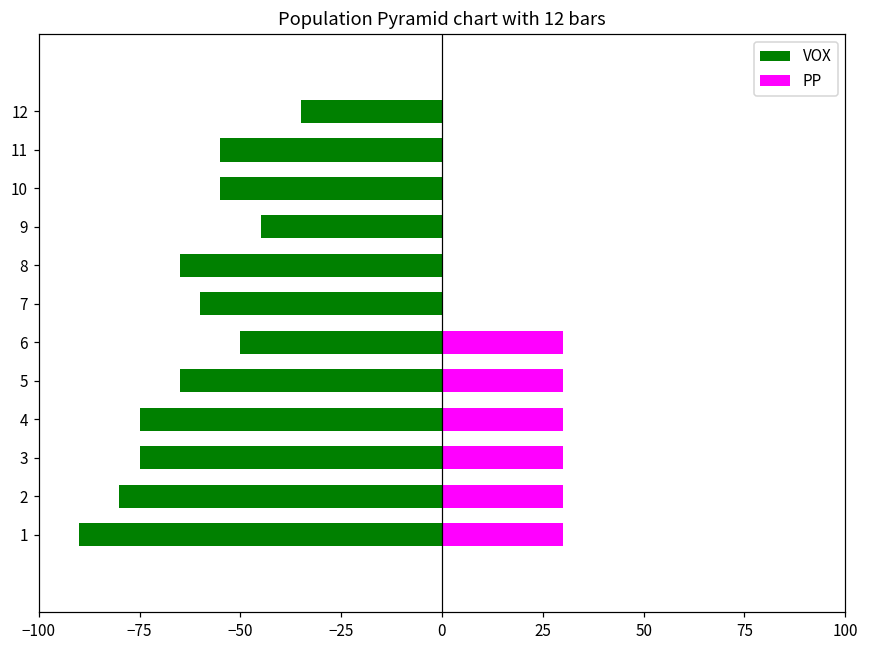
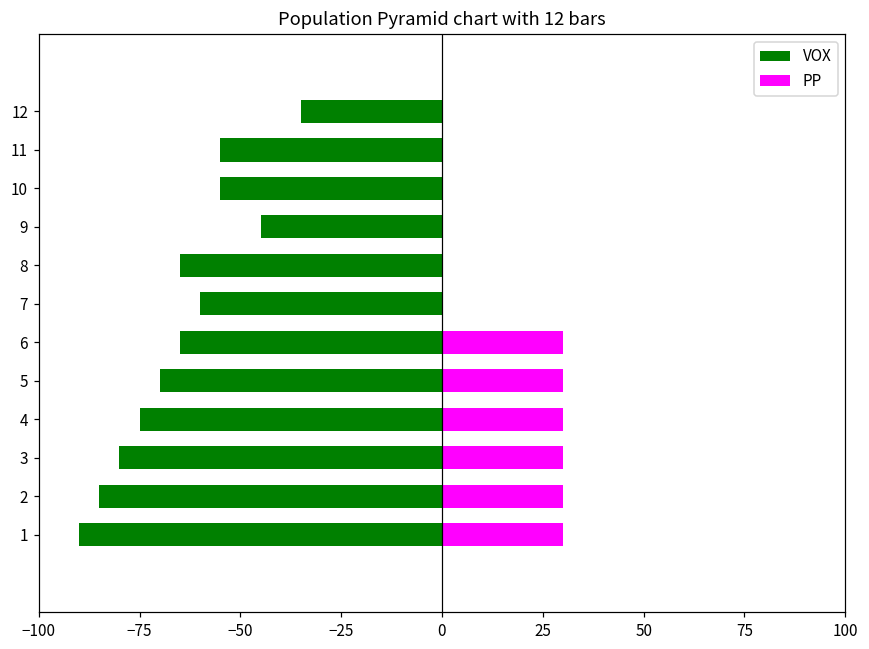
VOX, 6: -50 -> -65
VOX, 5: -65 -> -70
VOX, 3: -75 -> -80
VOX, 2: -80 -> -85
